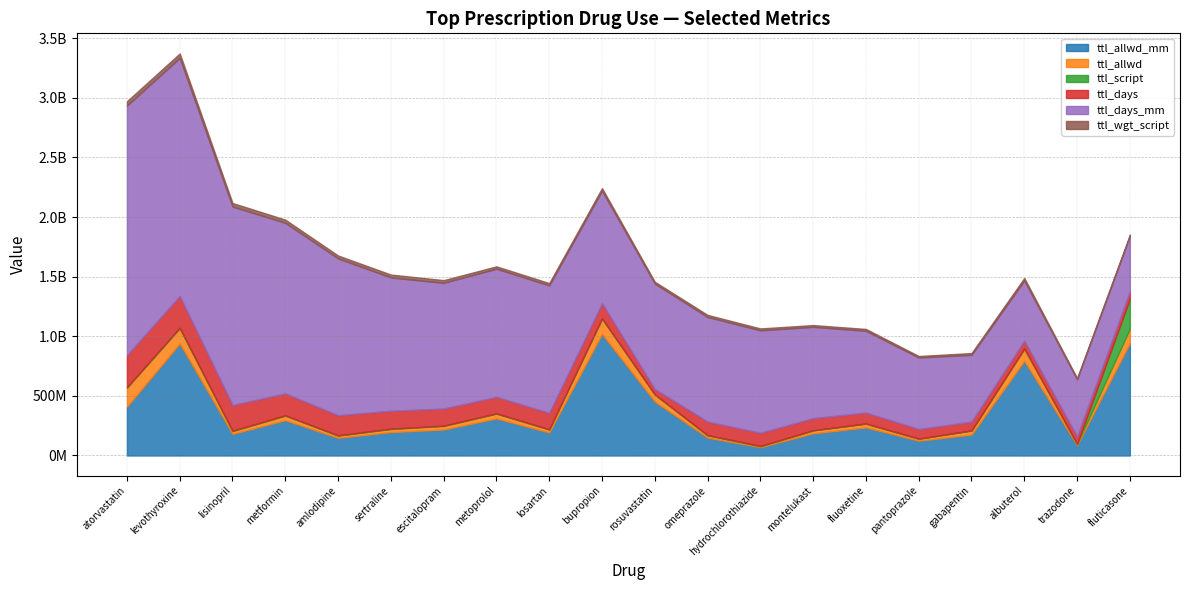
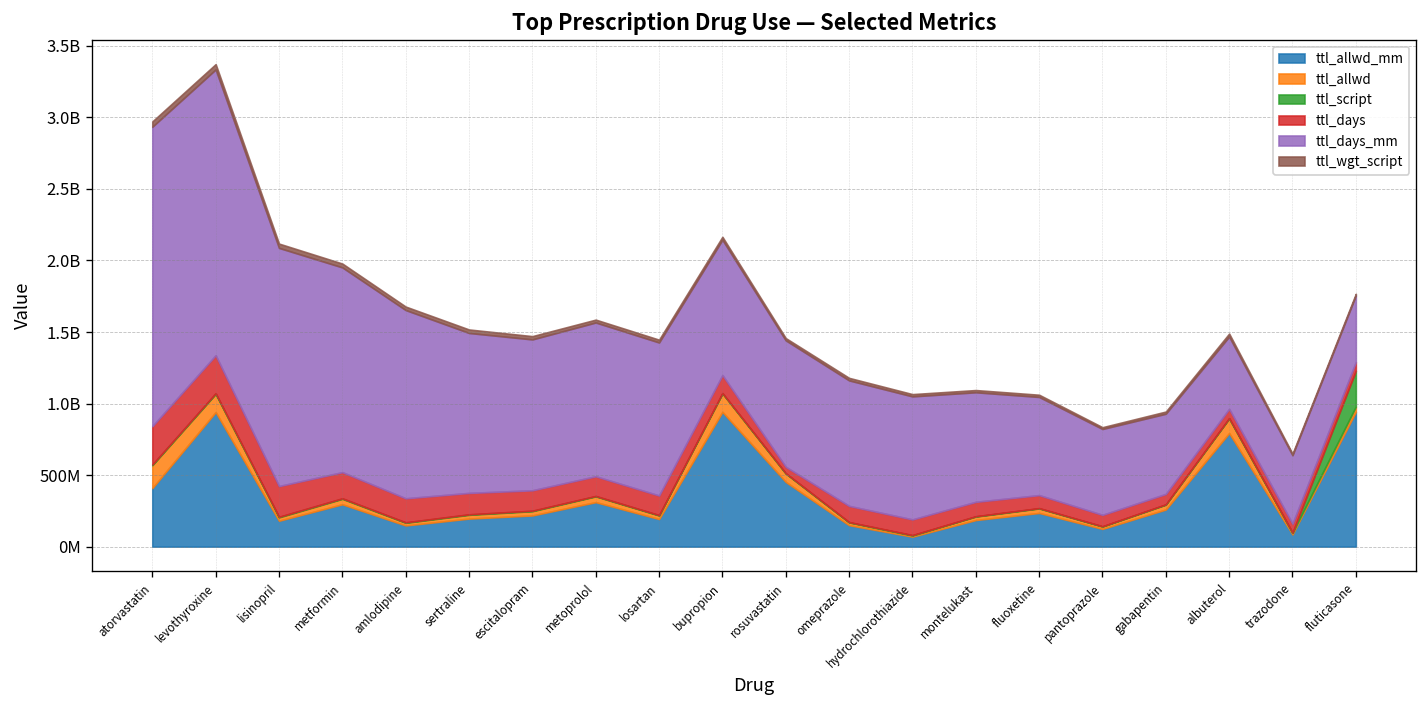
ttl_allwd_mm, bupropion: 1020000000 -> 940000000
ttl_allwd_mm, gabapentin: 170000000 -> 260000000
ttl_allwd, fluticasone: 120000000 -> 40000000
